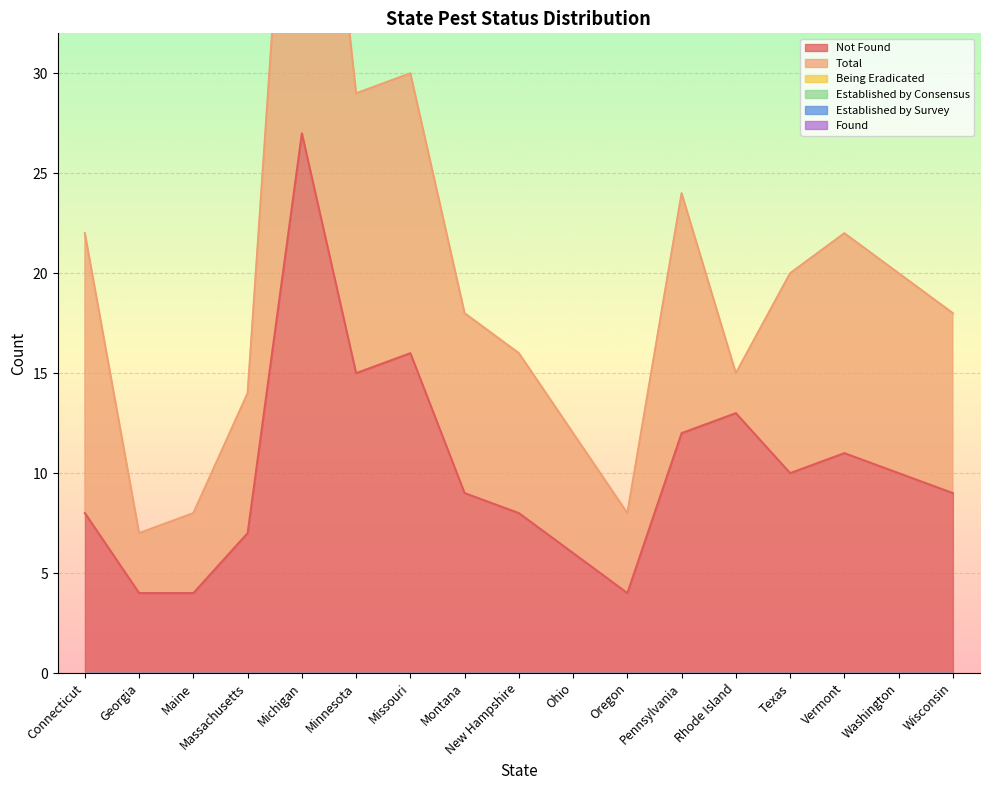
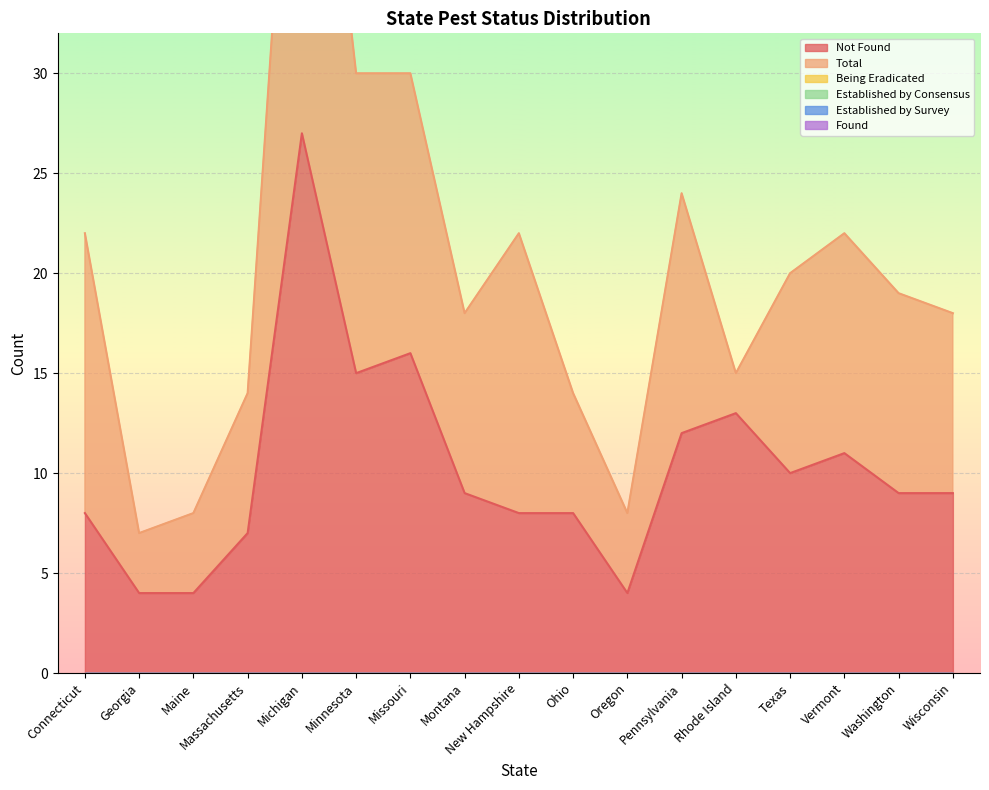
Total, Minnesota: 14 -> 15
Total, New Hampshire: 8 -> 14
Not Found, Ohio: 6 -> 8
Not Found, Washington: 10 -> 9
